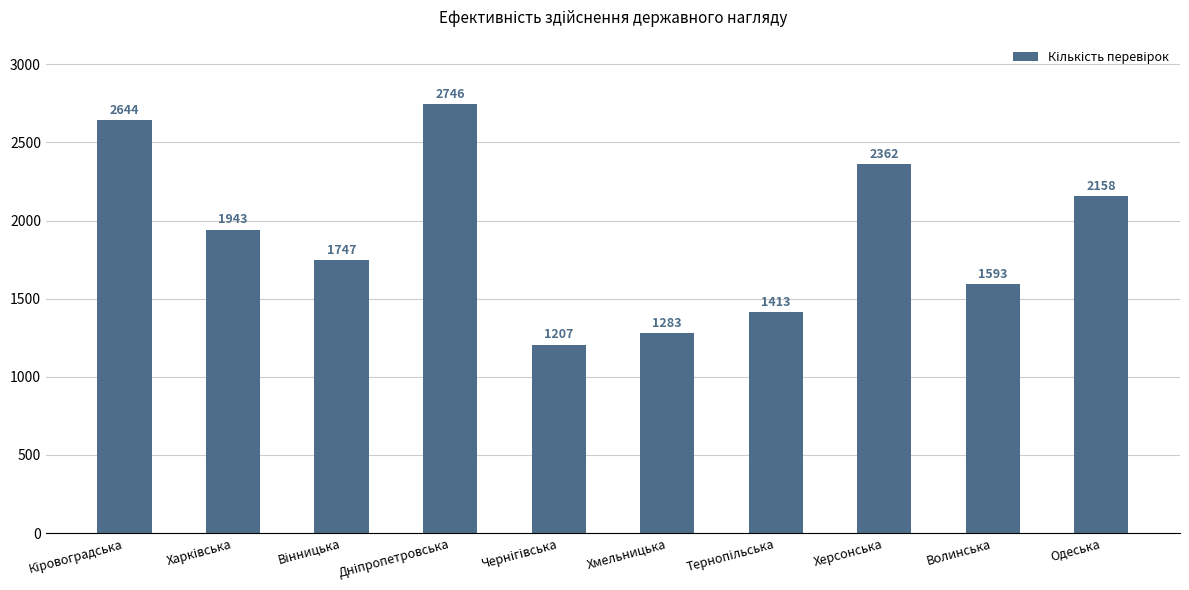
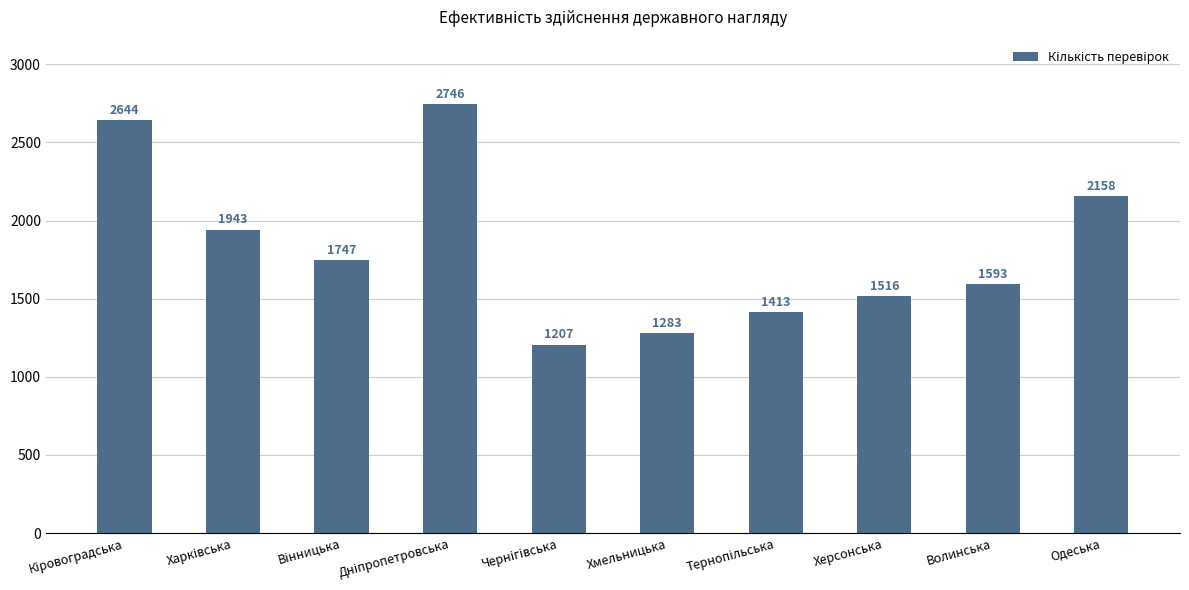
Херсонська: 2362 -> 1516
